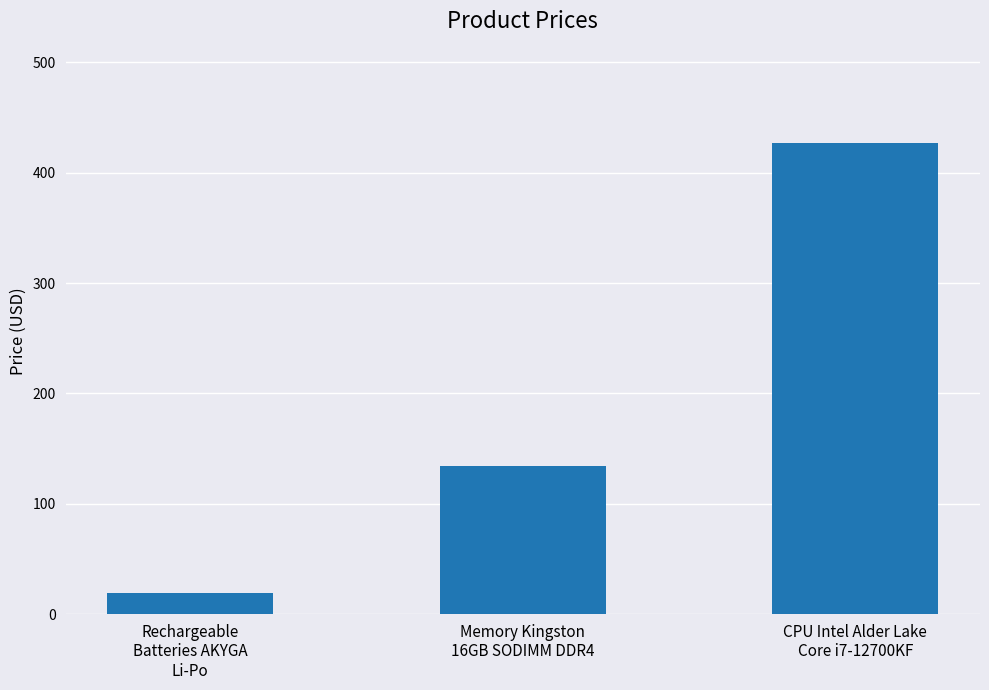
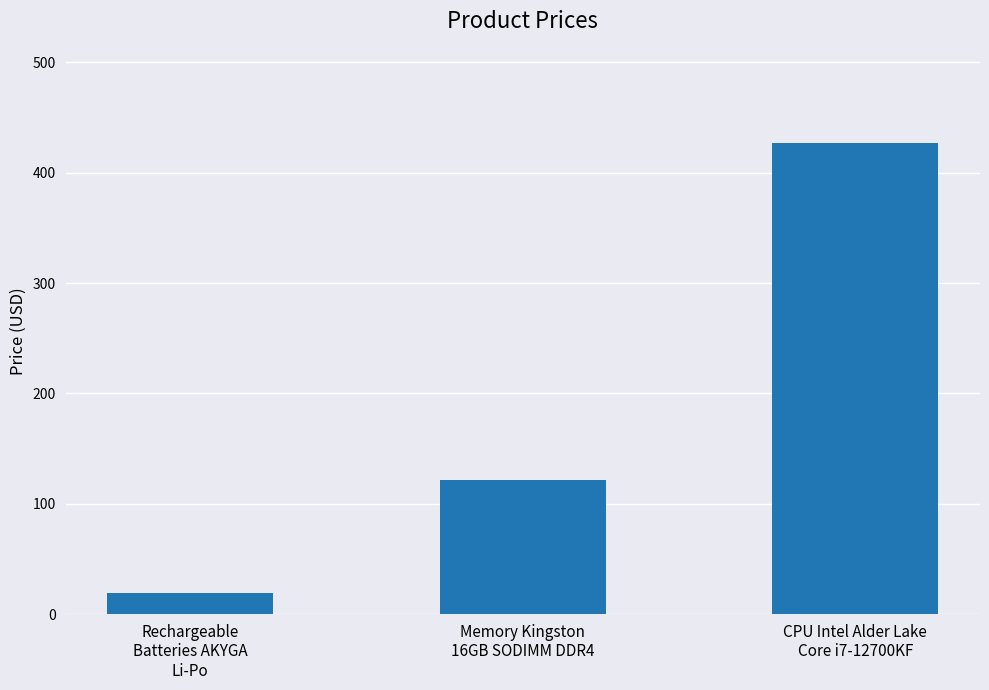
Memory Kingston 16GB SODIMM DDR4: 135 -> 121
